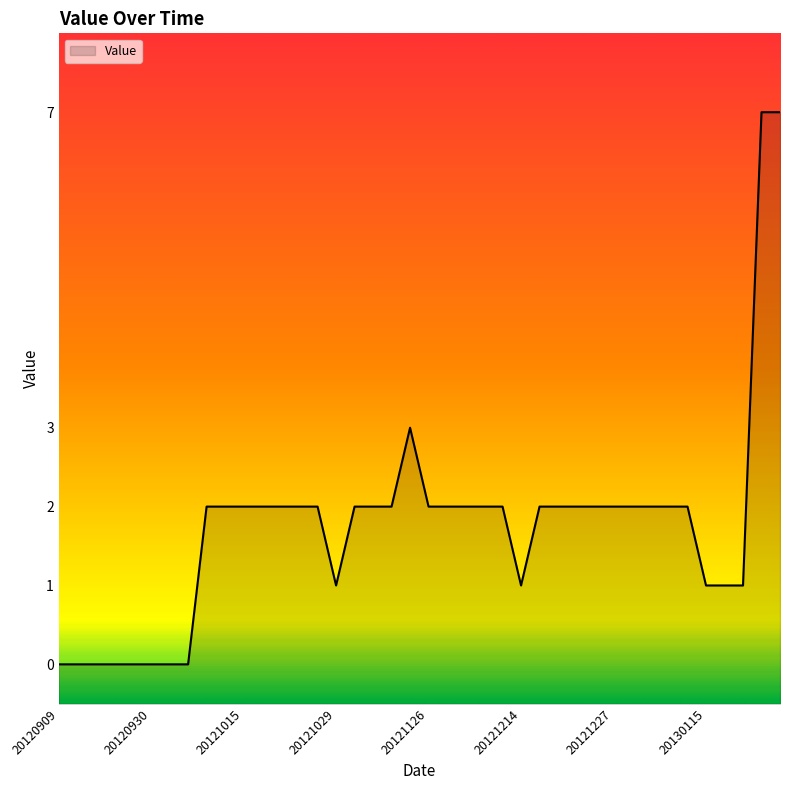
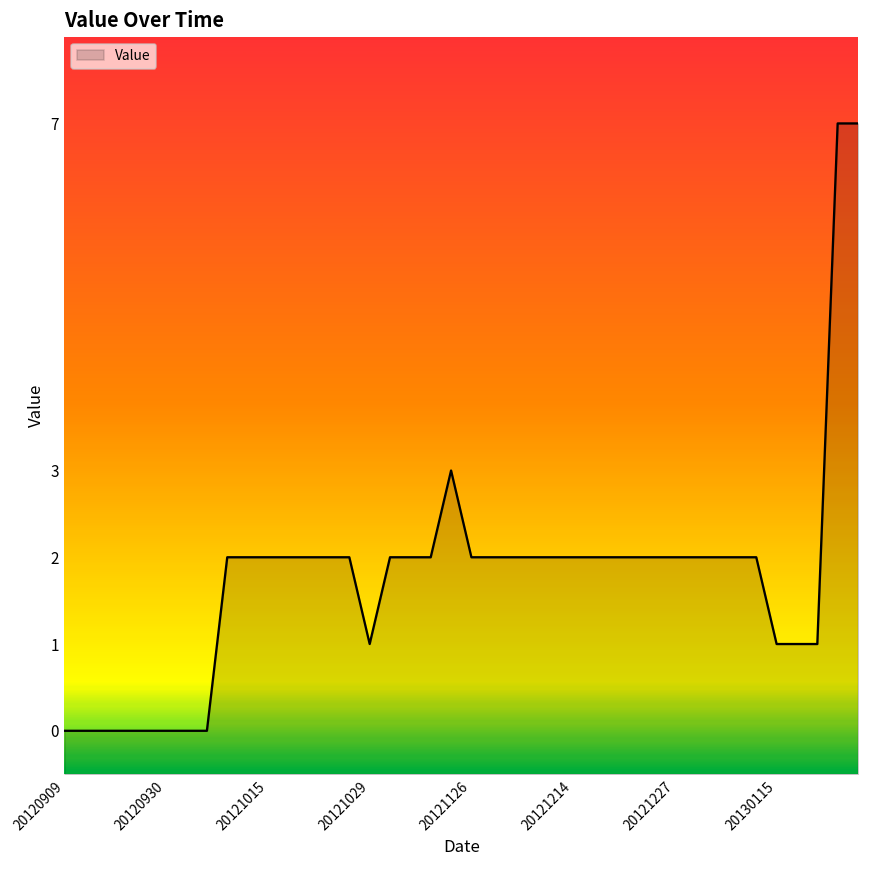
20121214: 1 -> 2
